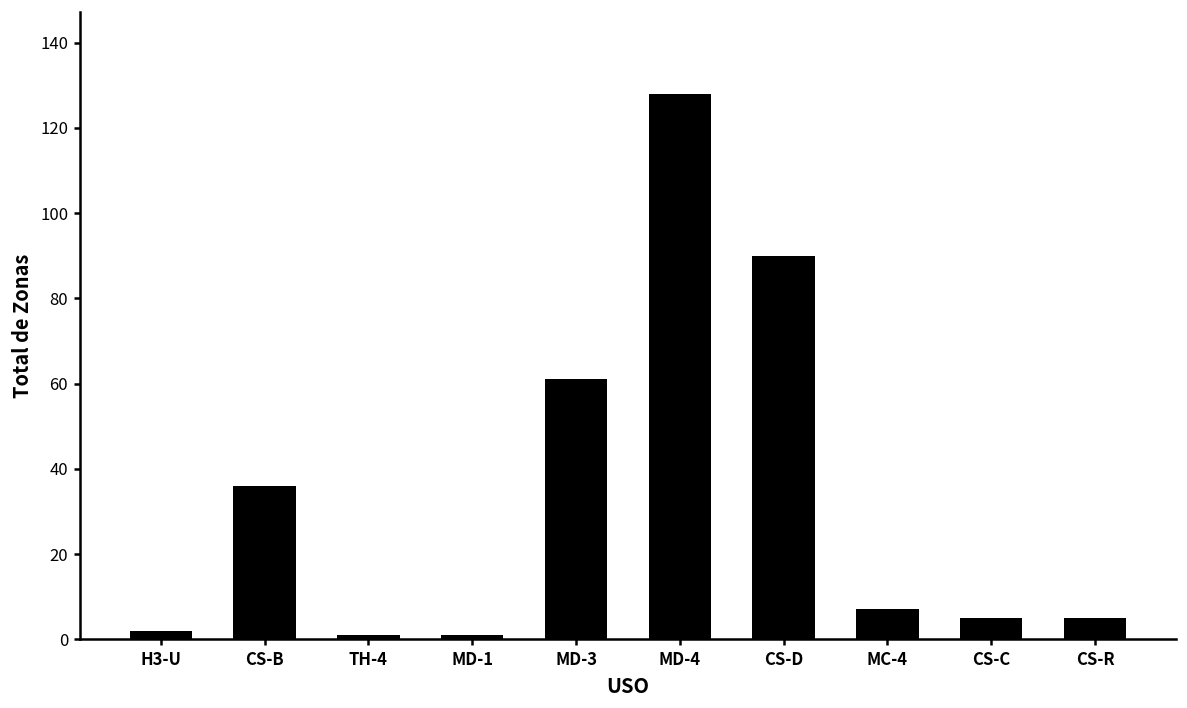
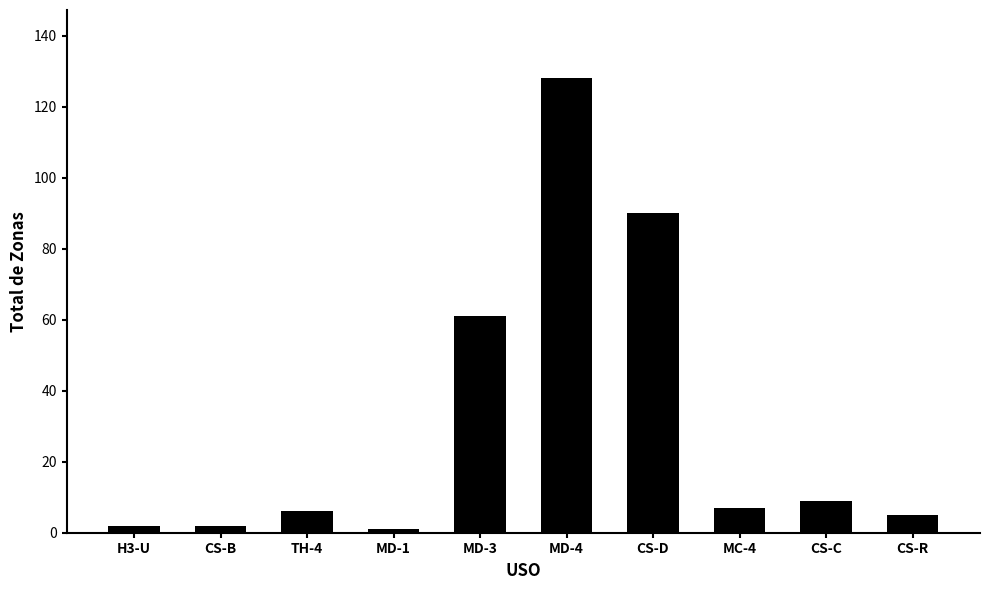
CS-B: 36 -> 2
TH-4: 1 -> 6
CS-C: 5 -> 9
